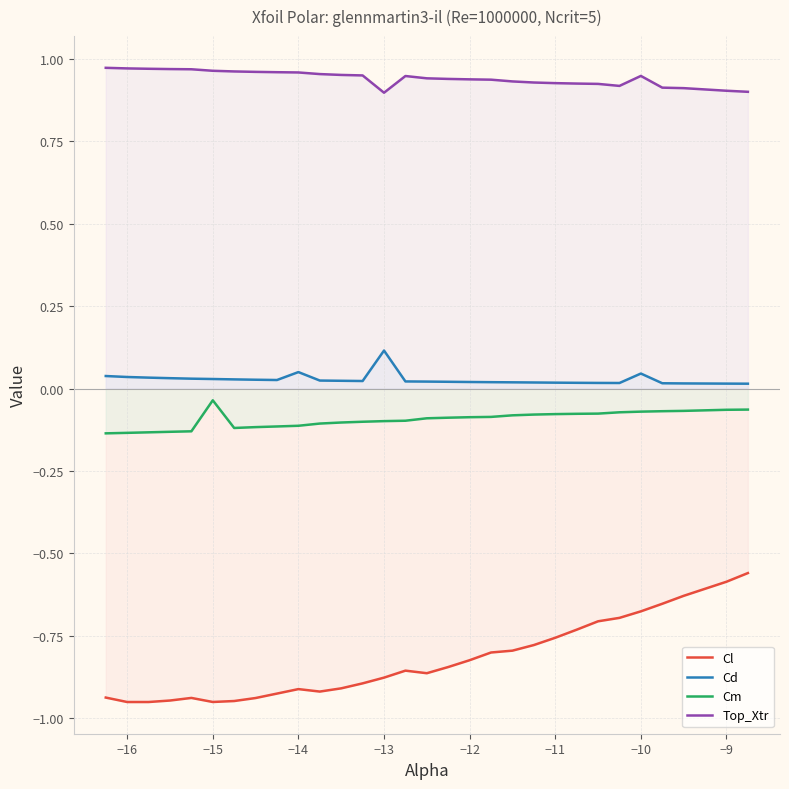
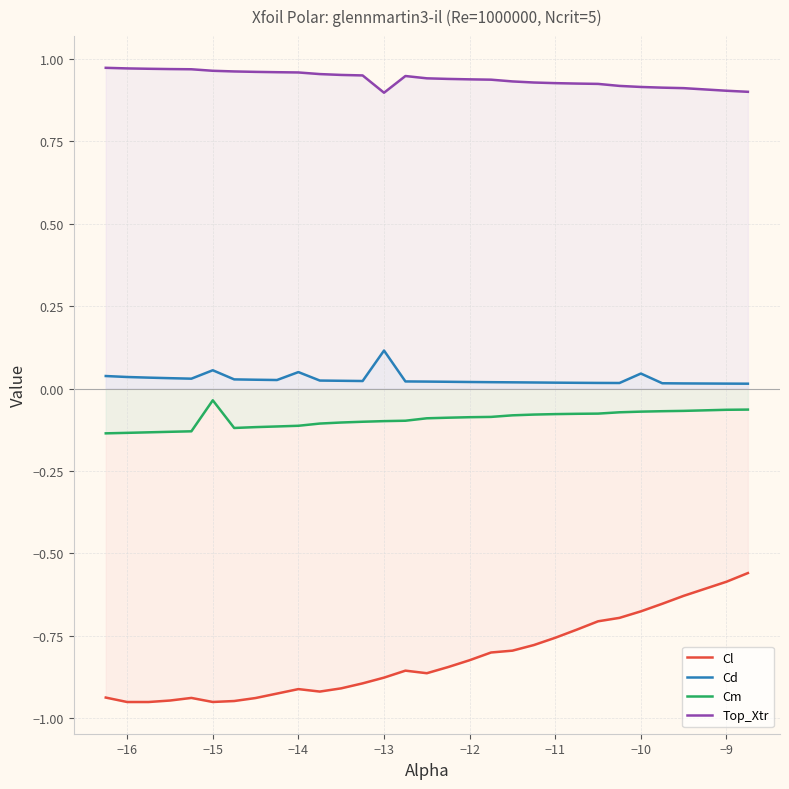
Cd, −15: 0.03 -> 0.06
Top_Xtr, −10: 0.95 -> 0.92
